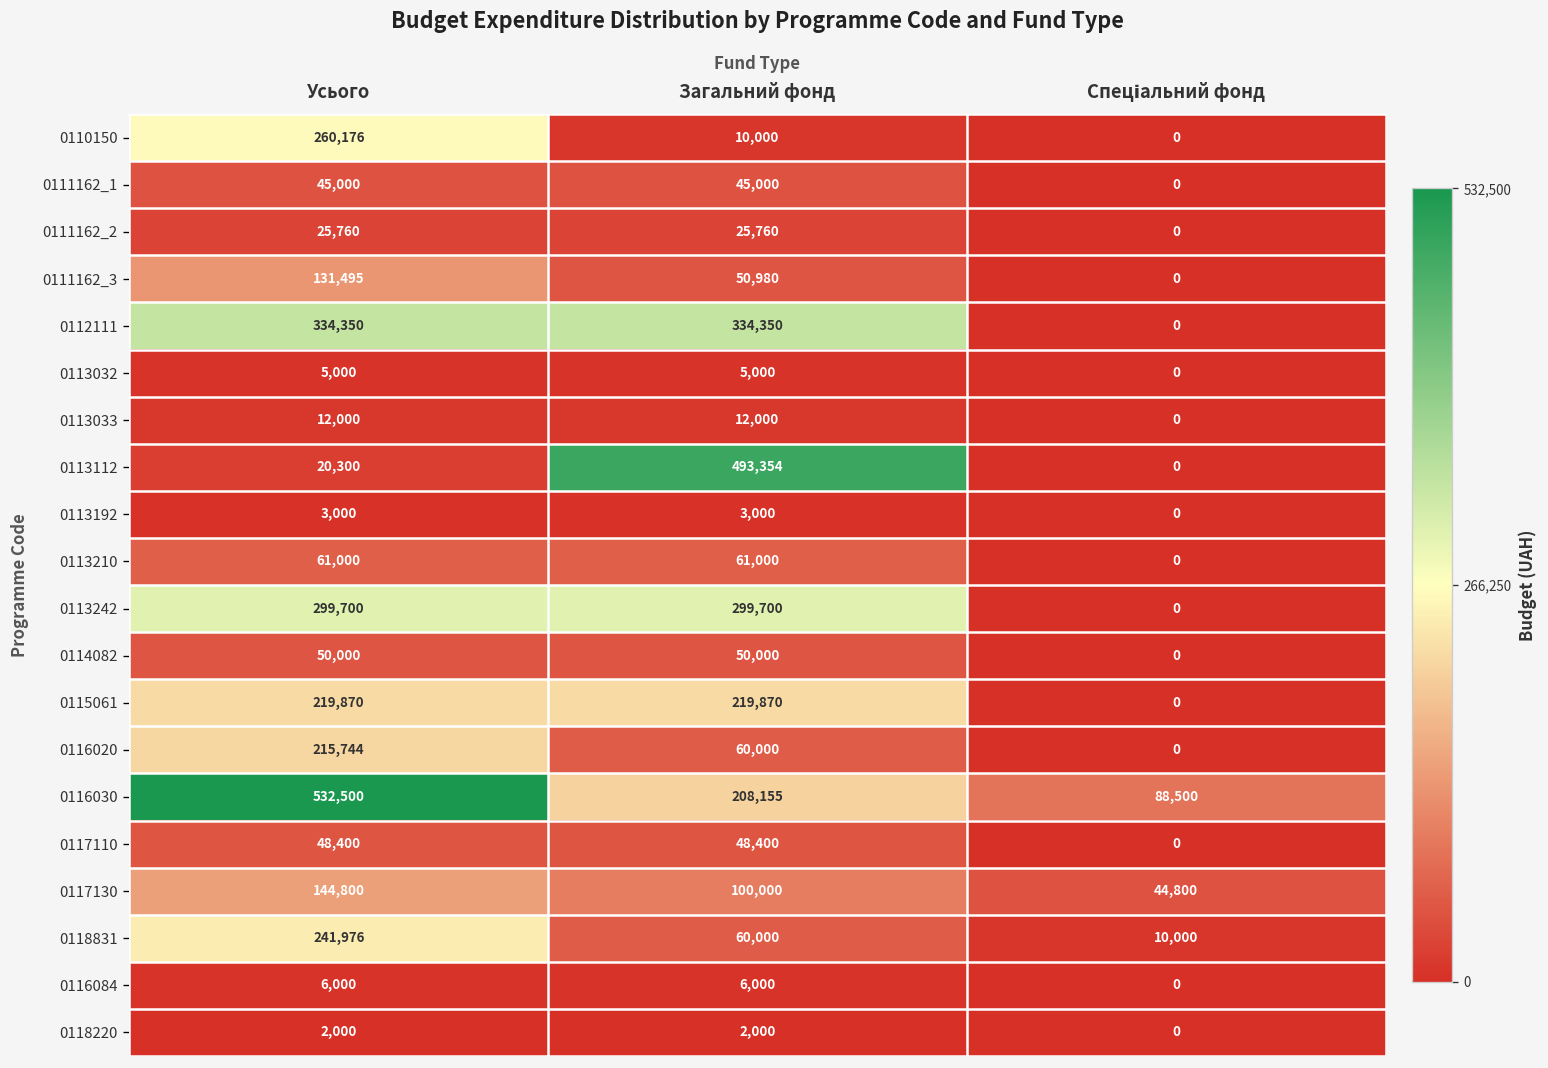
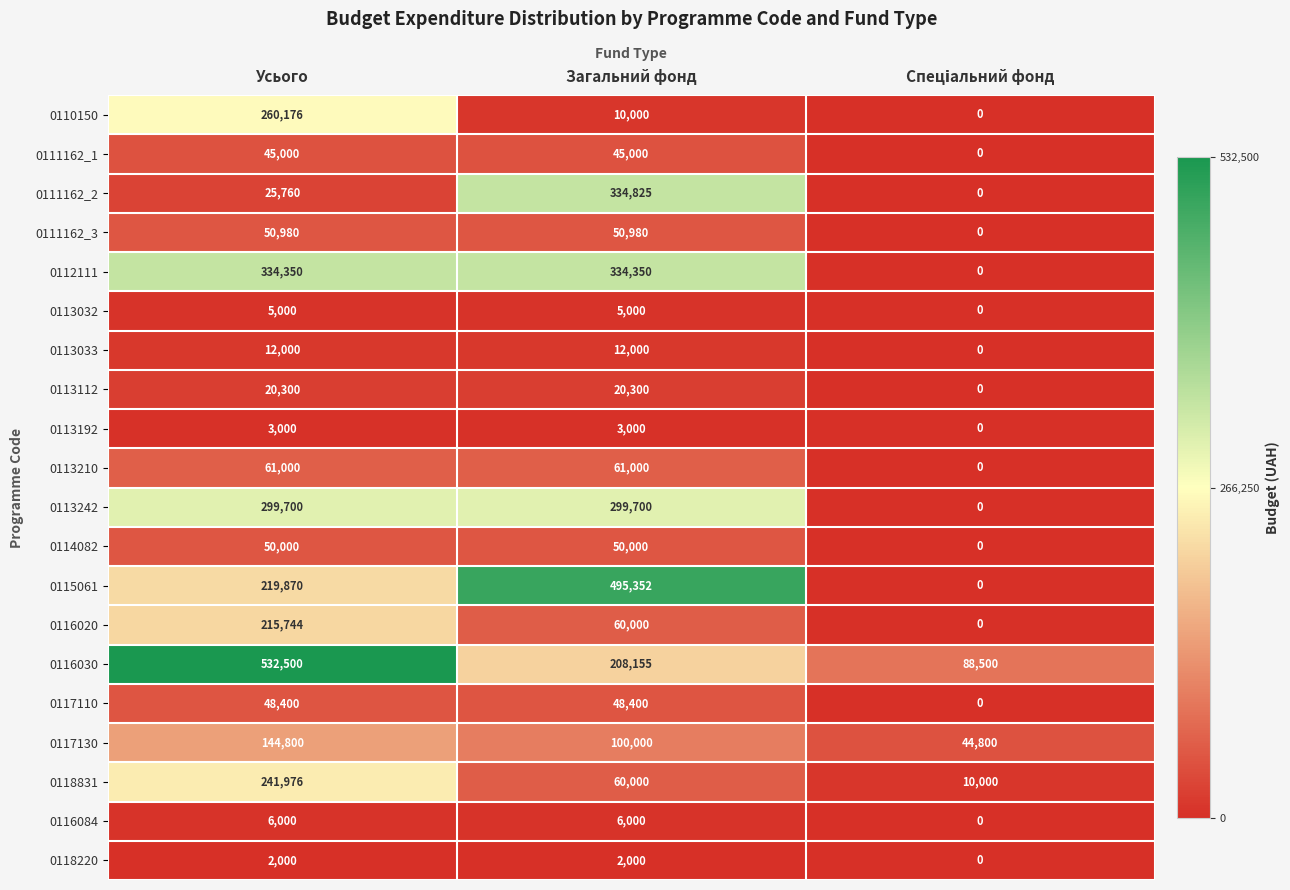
0111162_2, Загальний фонд: 25,760 -> 334,825
0111162_3, Усього: 131,495 -> 50,980
0113112, Загальний фонд: 493,354 -> 20,300
0115061, Загальний фонд: 219,870 -> 495,352
